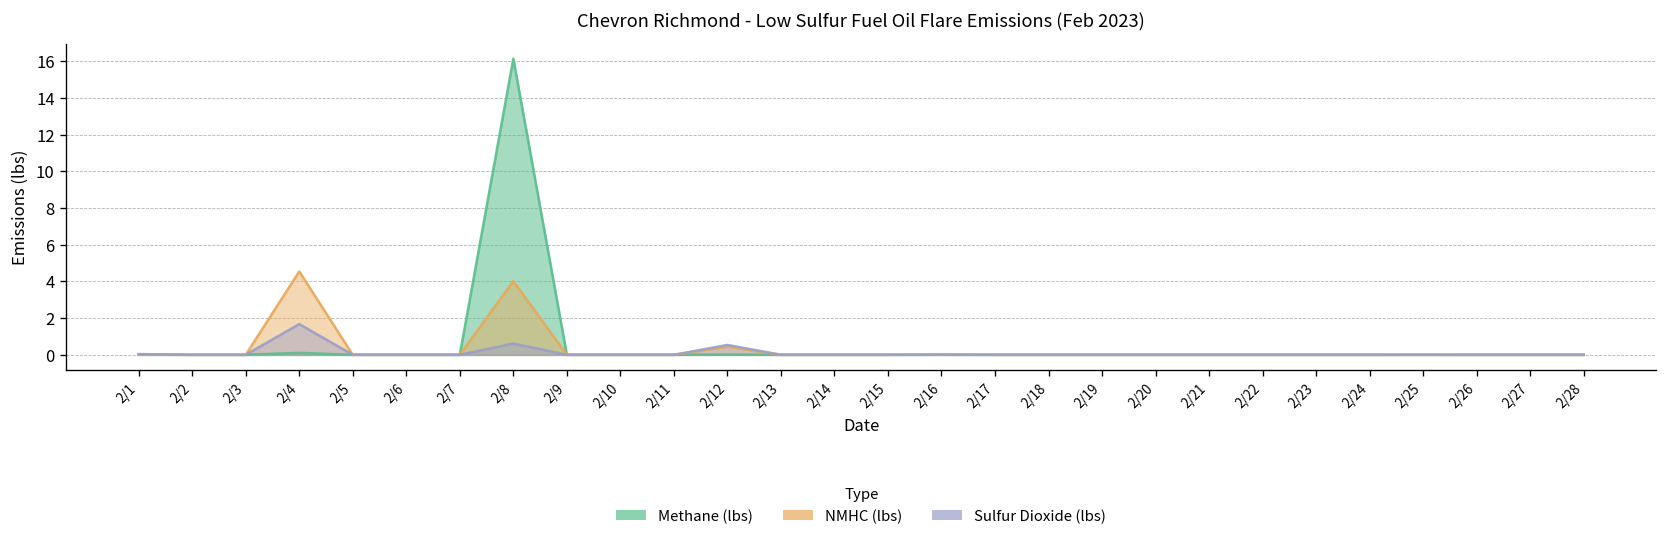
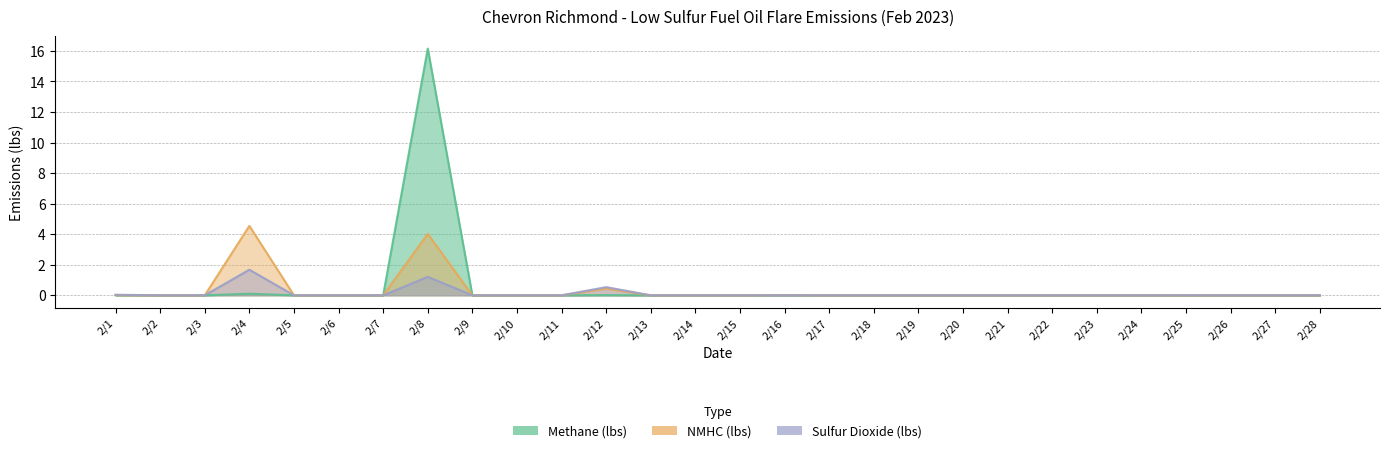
Sulfur Dioxide (lbs), 2/8: 0.6 -> 1.2
